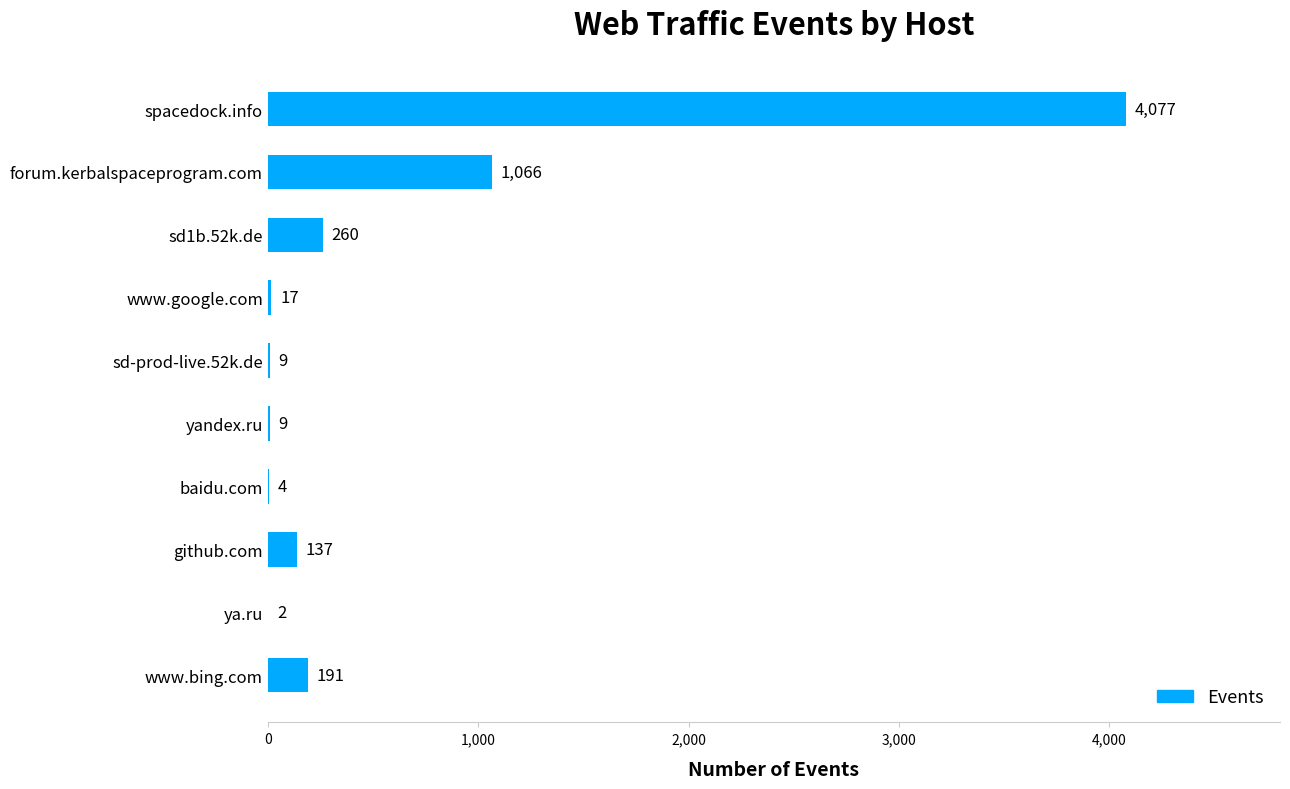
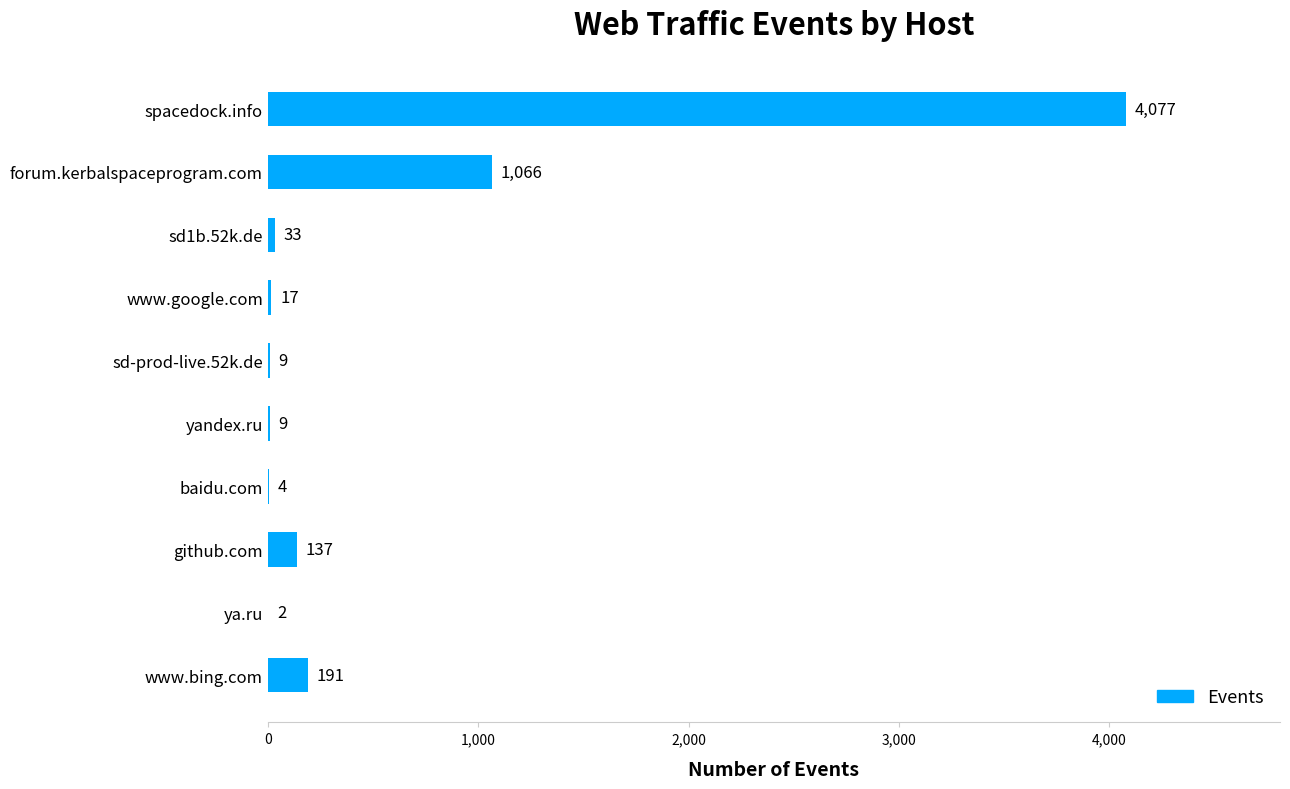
sd1b.52k.de: 260 -> 33
